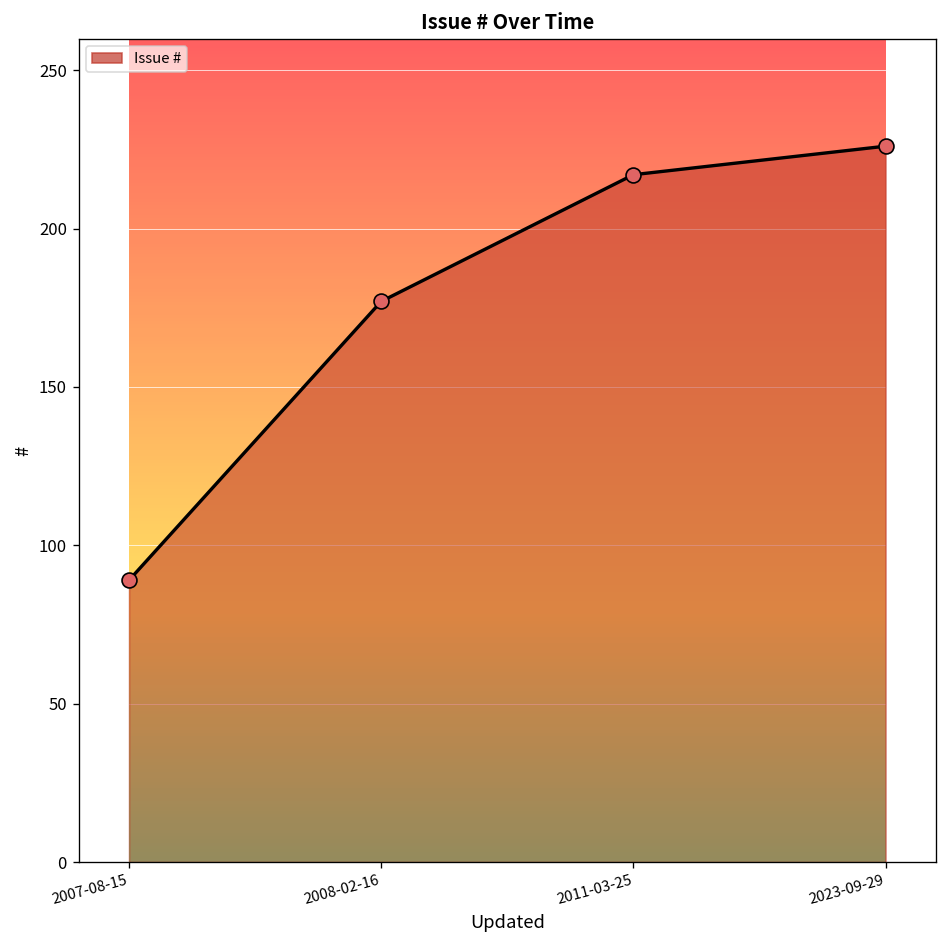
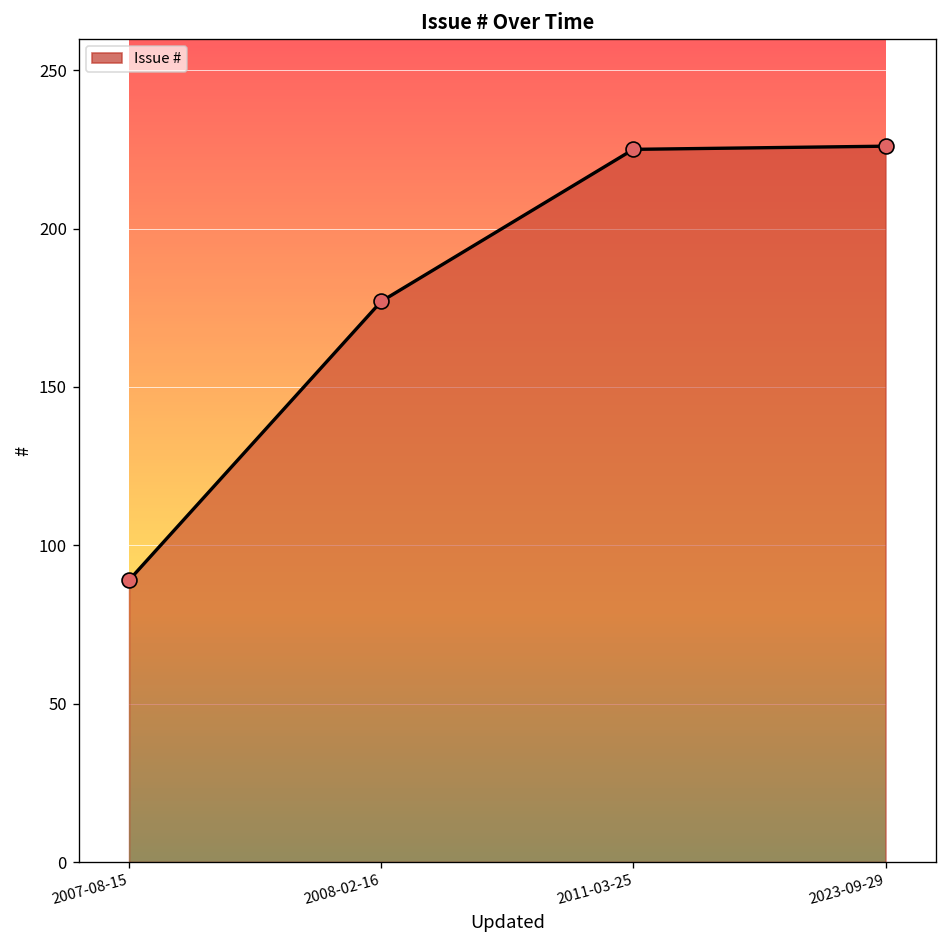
2011-03-25: 217 -> 225
